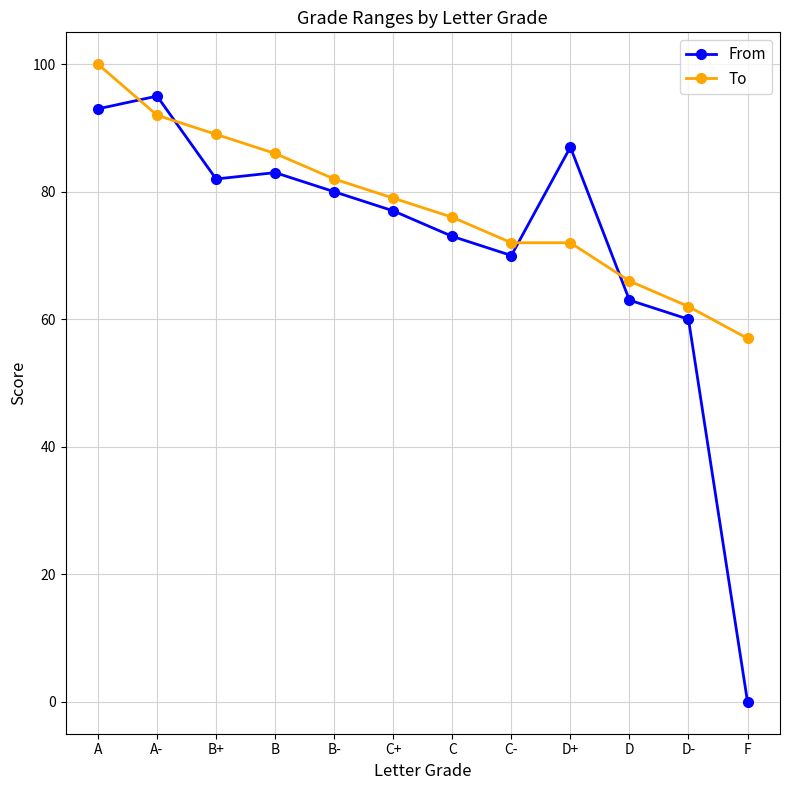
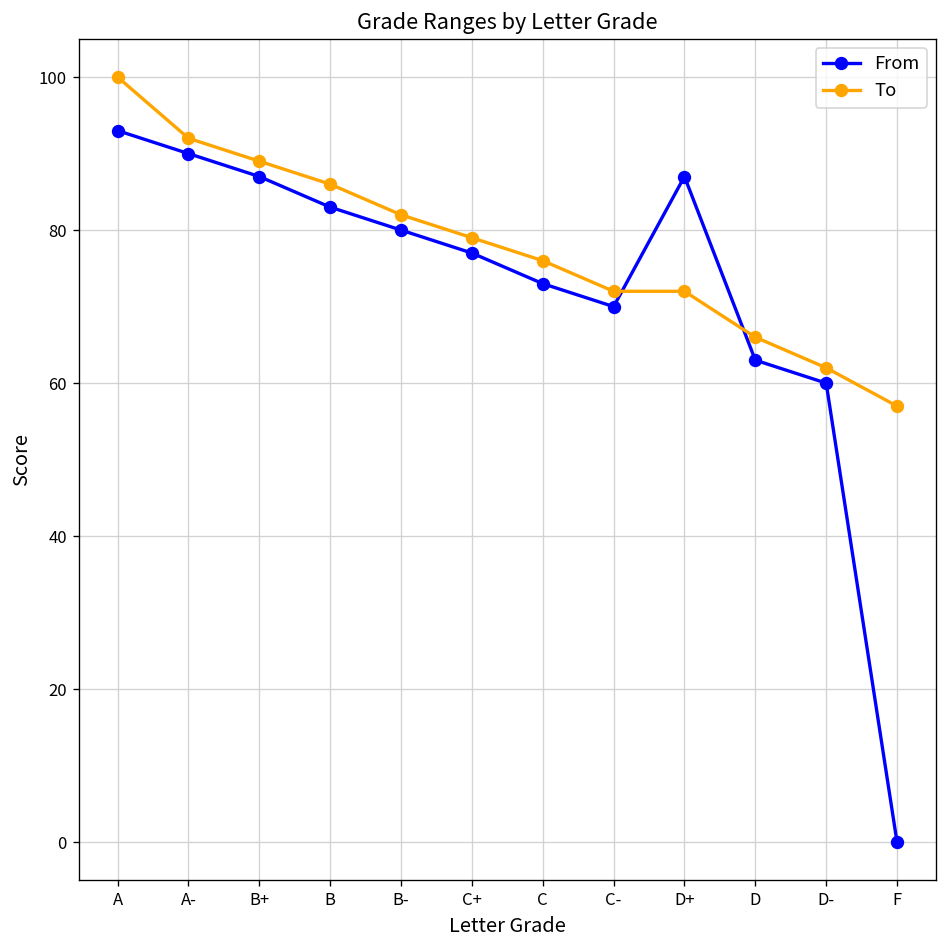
From, A-: 95 -> 90
From, B+: 82 -> 87
